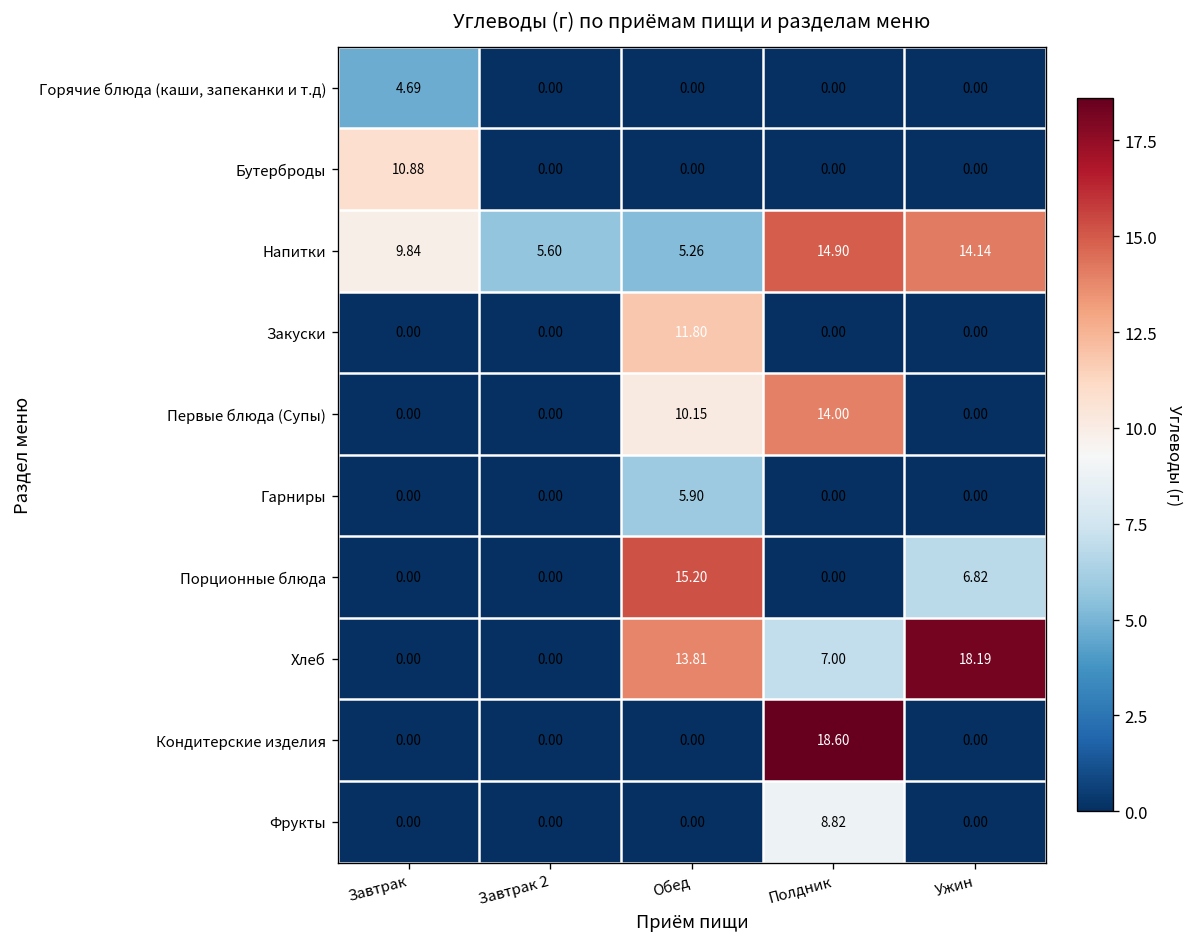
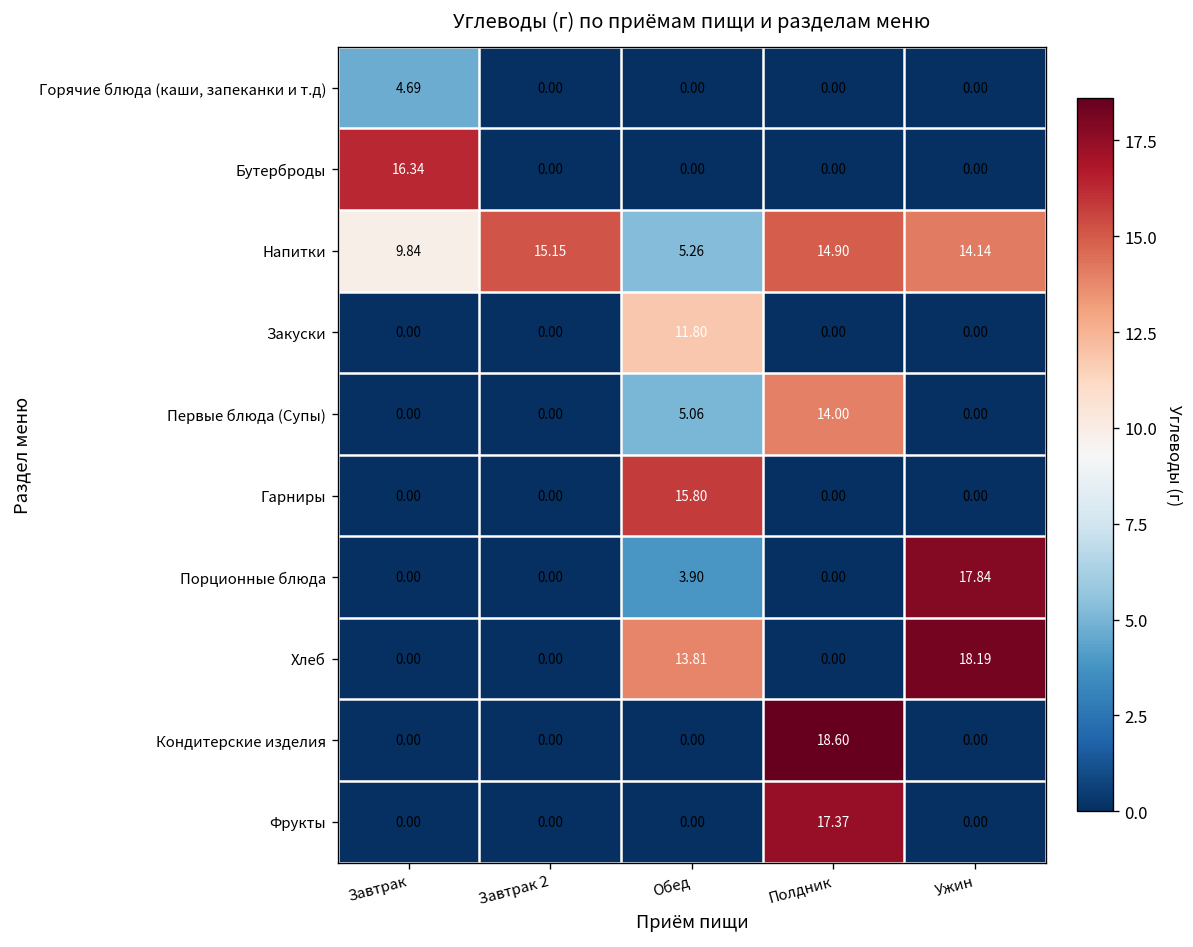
Бутерброды, Завтрак: 10.88 -> 16.34
Напитки, Завтрак 2: 5.60 -> 15.15
Первые блюда (Супы), Обед: 10.15 -> 5.06
Гарниры, Обед: 5.90 -> 15.80
Порционные блюда, Обед: 15.20 -> 3.90
Порционные блюда, Ужин: 6.82 -> 17.84
Хлеб, Полдник: 7.00 -> 0.00
Фрукты, Полдник: 8.82 -> 17.37
